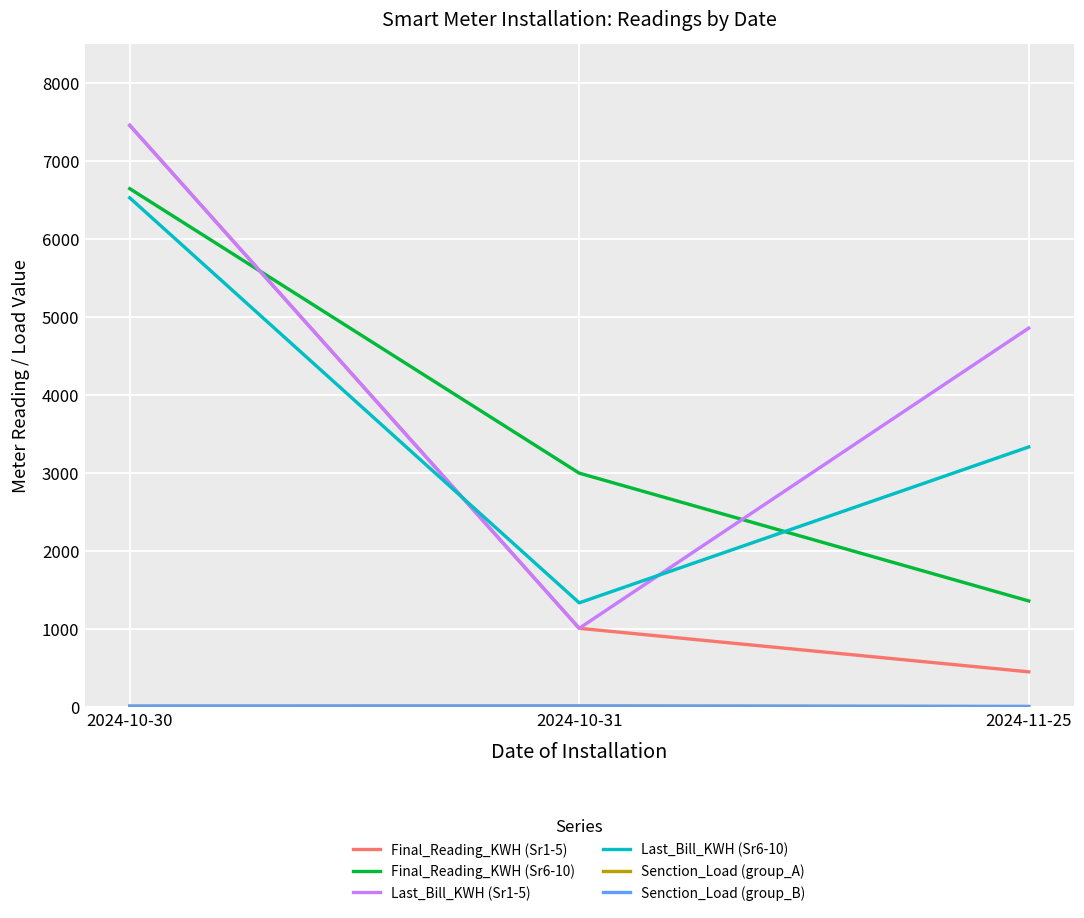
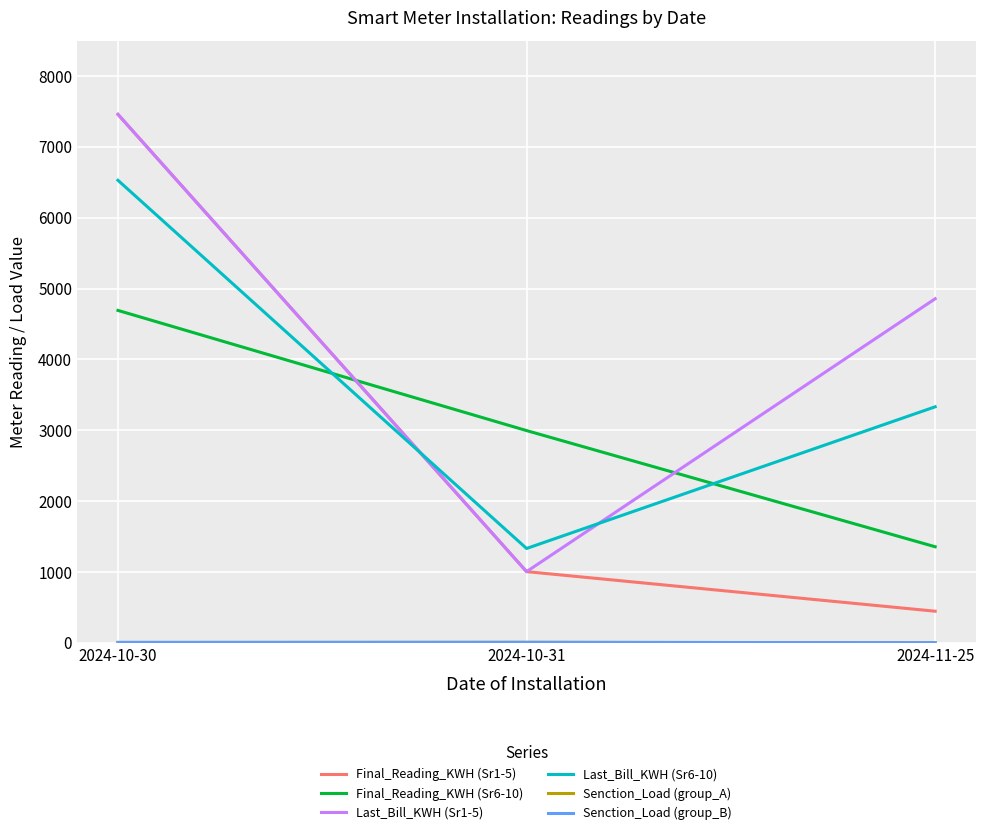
Final_Reading_KWH (Sr6-10), 2024-10-30: 6600 -> 4700
